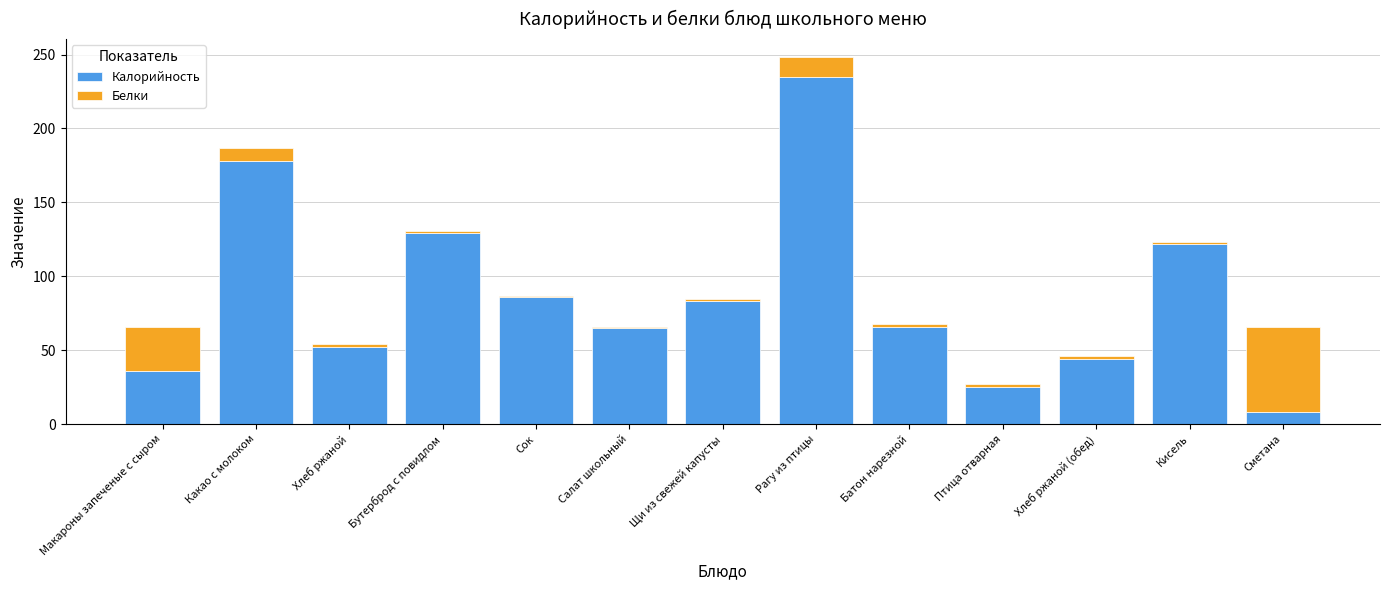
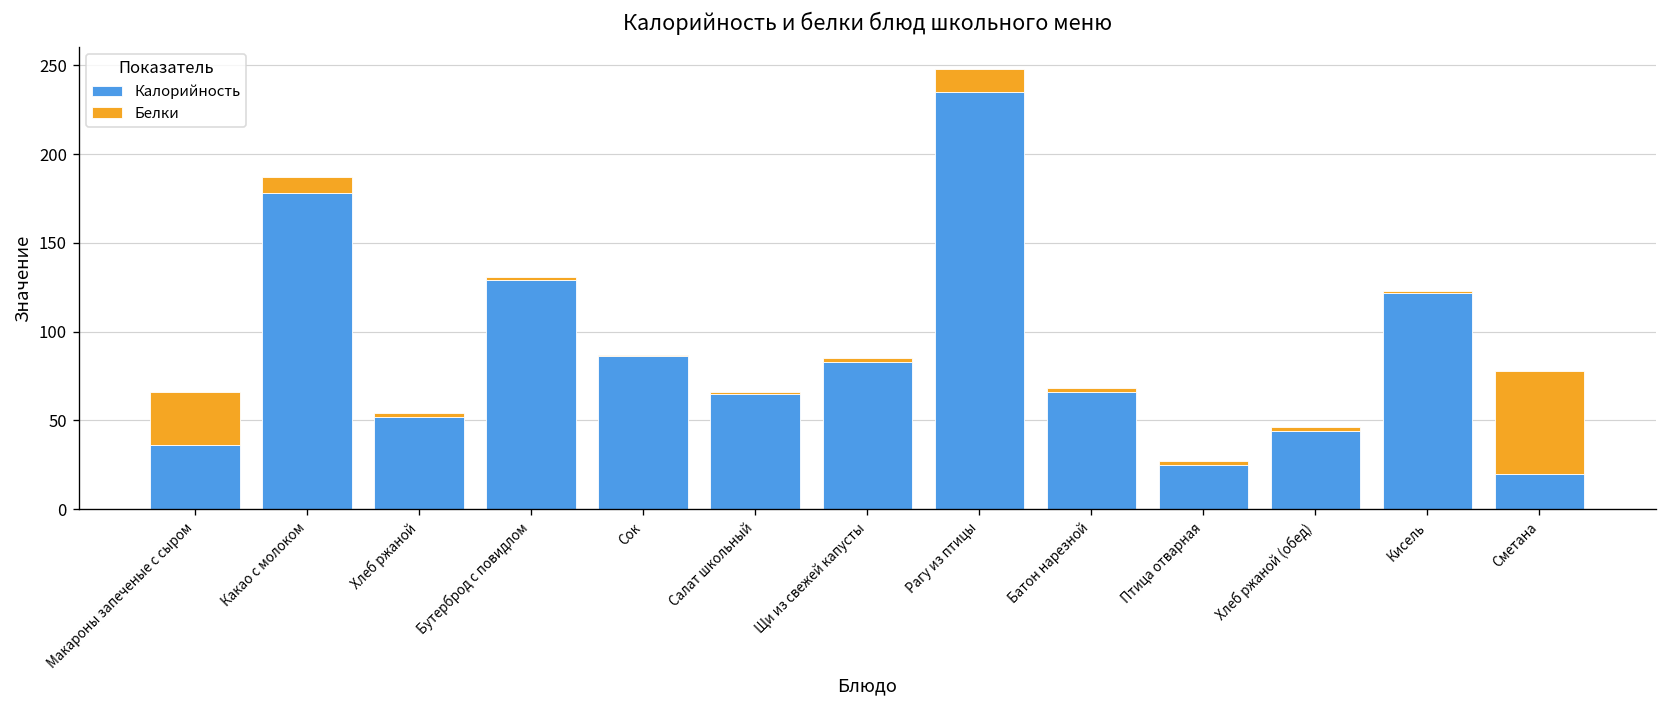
Калорийность, Сметана: 8 -> 20
